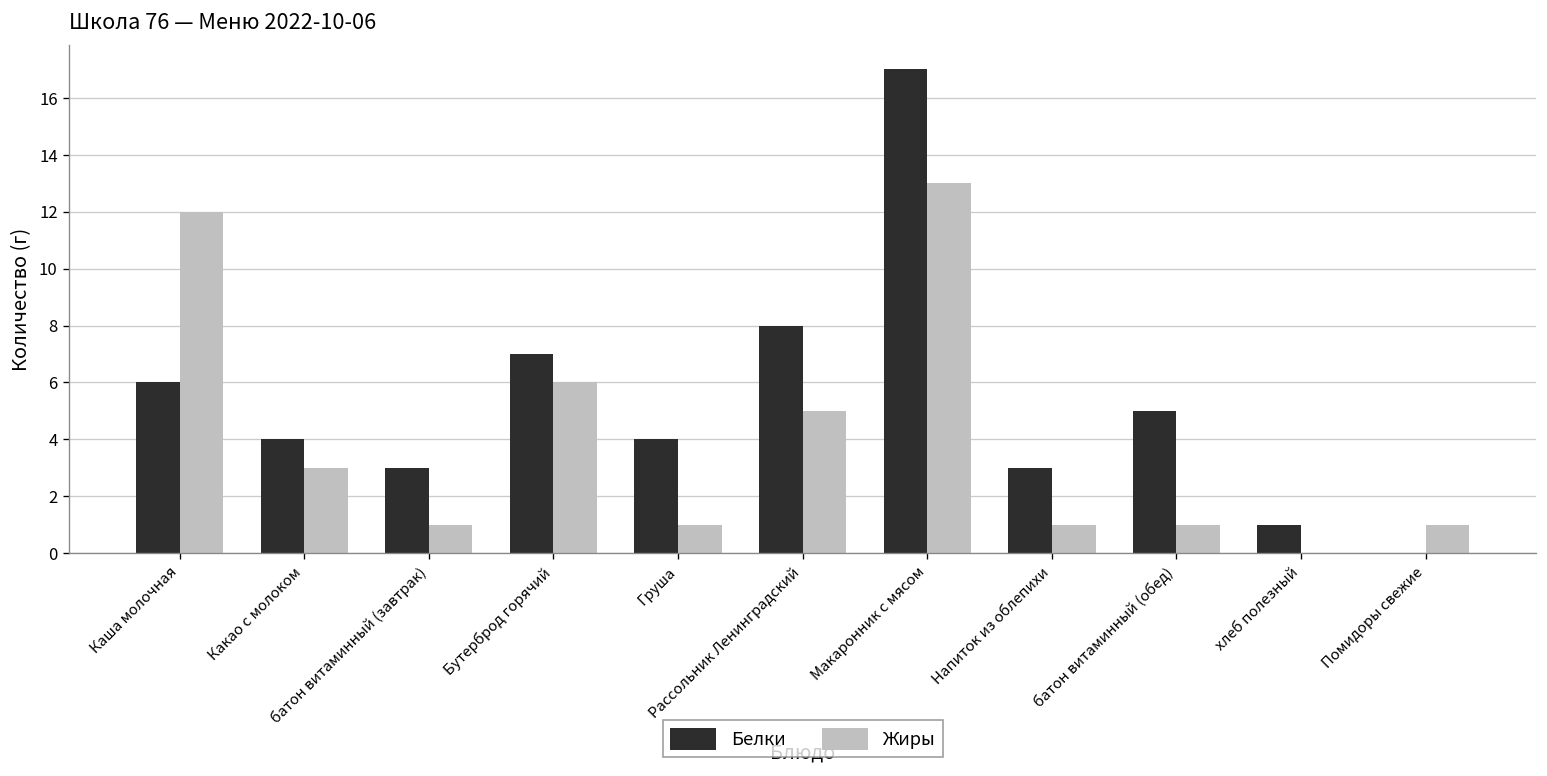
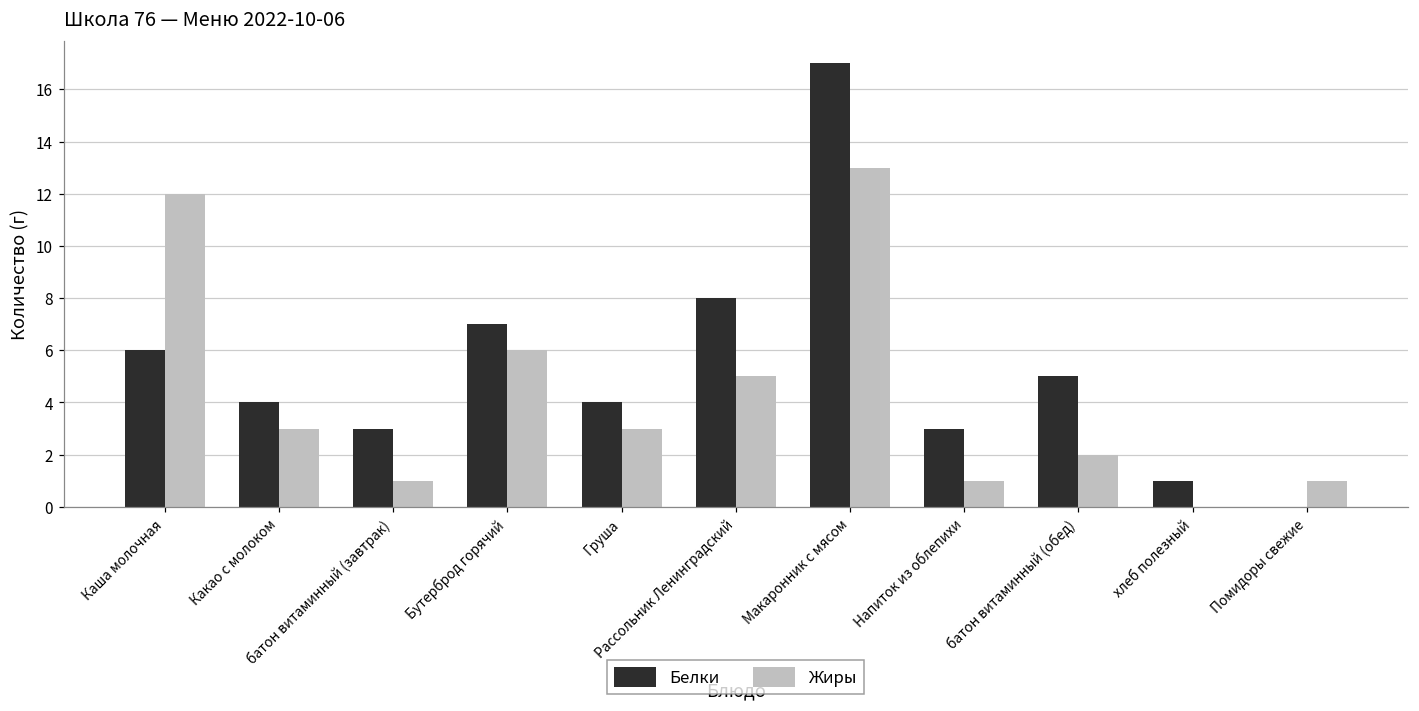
Жиры, Груша: 1 -> 3
Жиры, батон витаминный (обед): 1 -> 2
